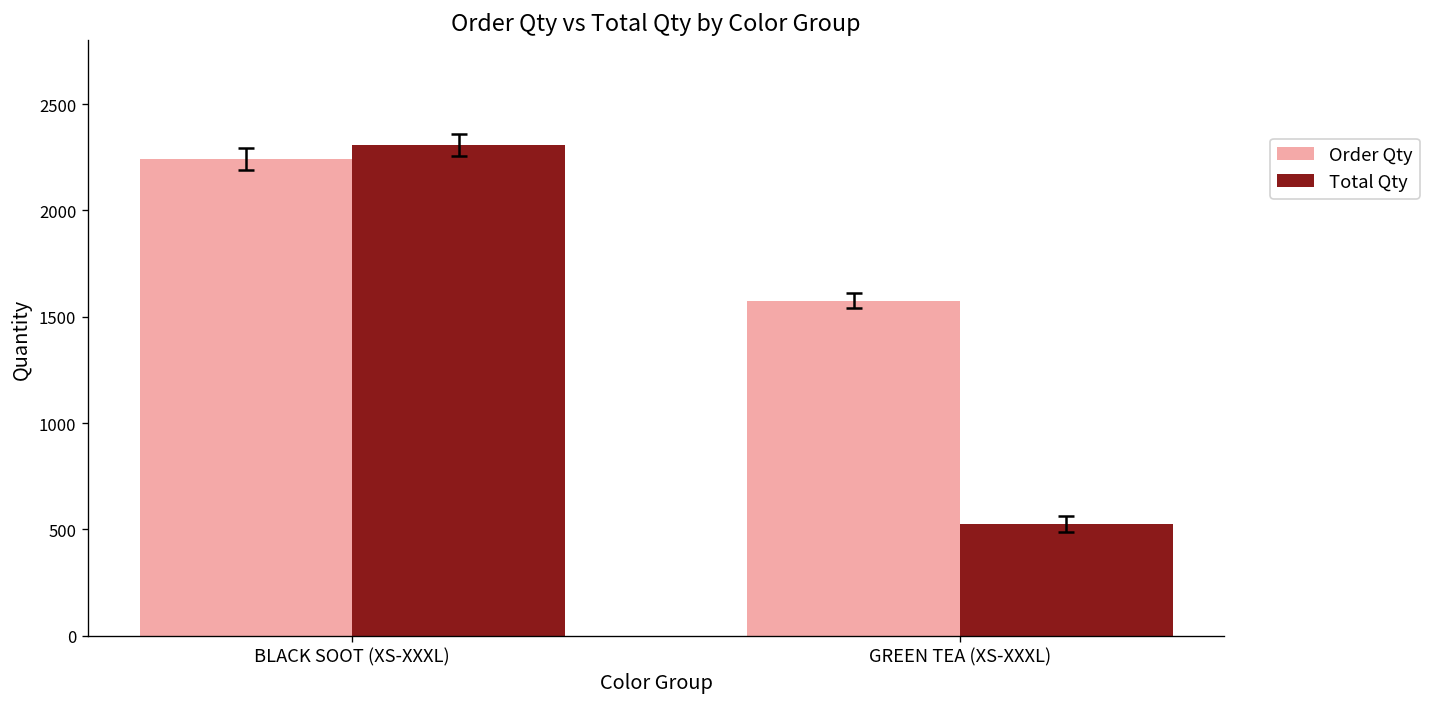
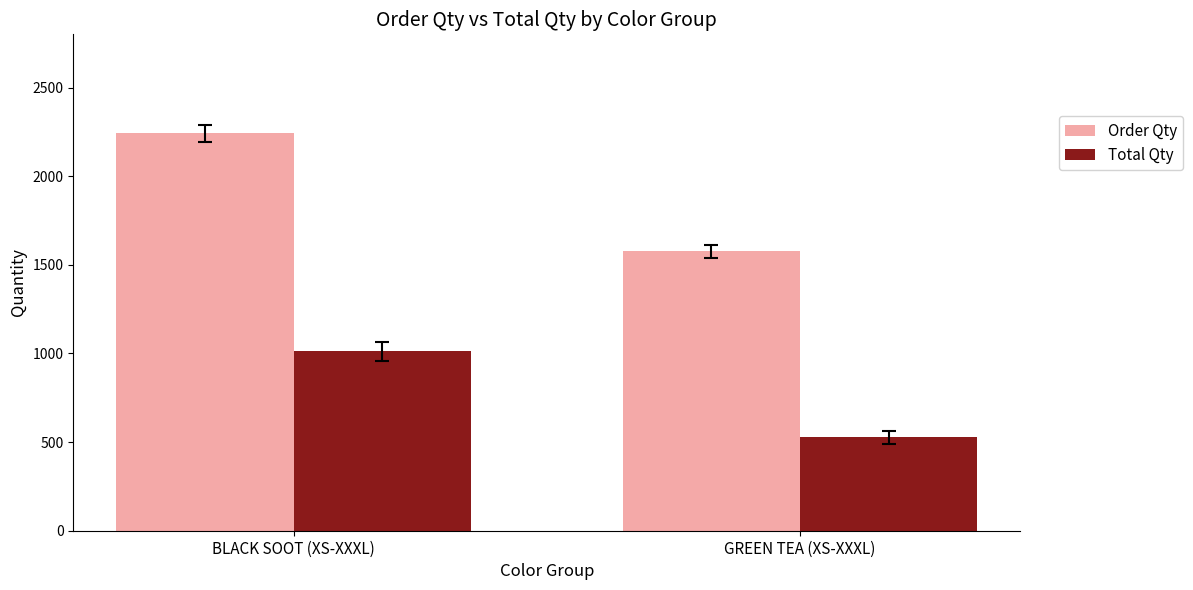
Total Qty, BLACK SOOT (XS-XXXL): 2310 -> 1010
